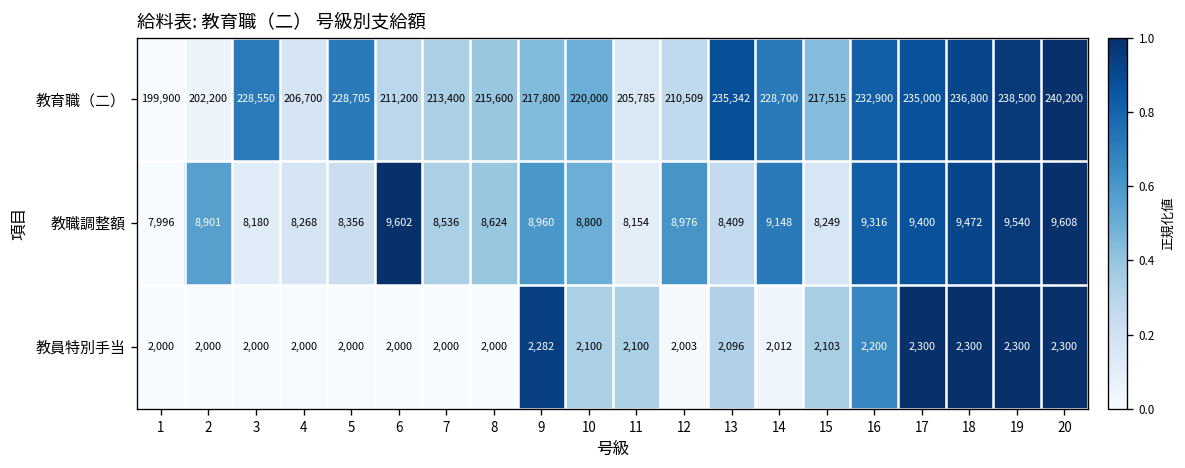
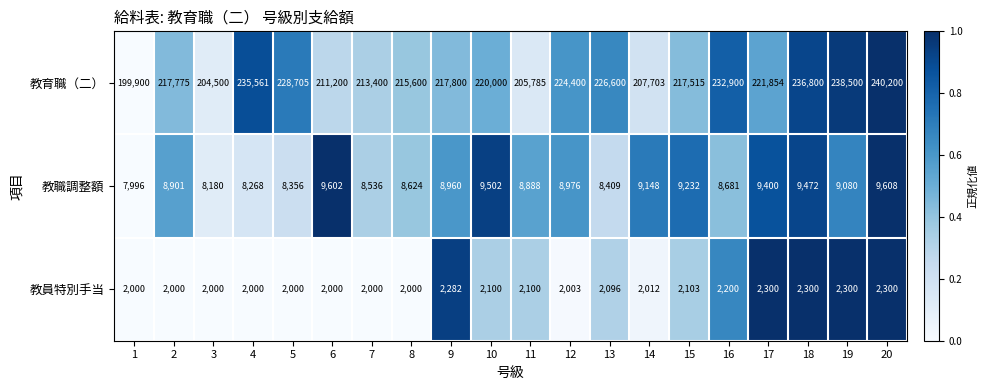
教育職（二）, 2: 202,200 -> 217,775
教育職（二）, 3: 228,550 -> 204,500
教育職（二）, 4: 206,700 -> 235,561
教育職（二）, 12: 210,509 -> 224,400
教育職（二）, 13: 235,342 -> 226,600
教育職（二）, 14: 228,700 -> 207,703
教育職（二）, 17: 235,000 -> 221,854
教職調整額, 10: 8,800 -> 9,502
教職調整額, 11: 8,154 -> 8,888
教職調整額, 15: 8,249 -> 9,232
教職調整額, 16: 9,316 -> 8,681
教職調整額, 19: 9,540 -> 9,080
